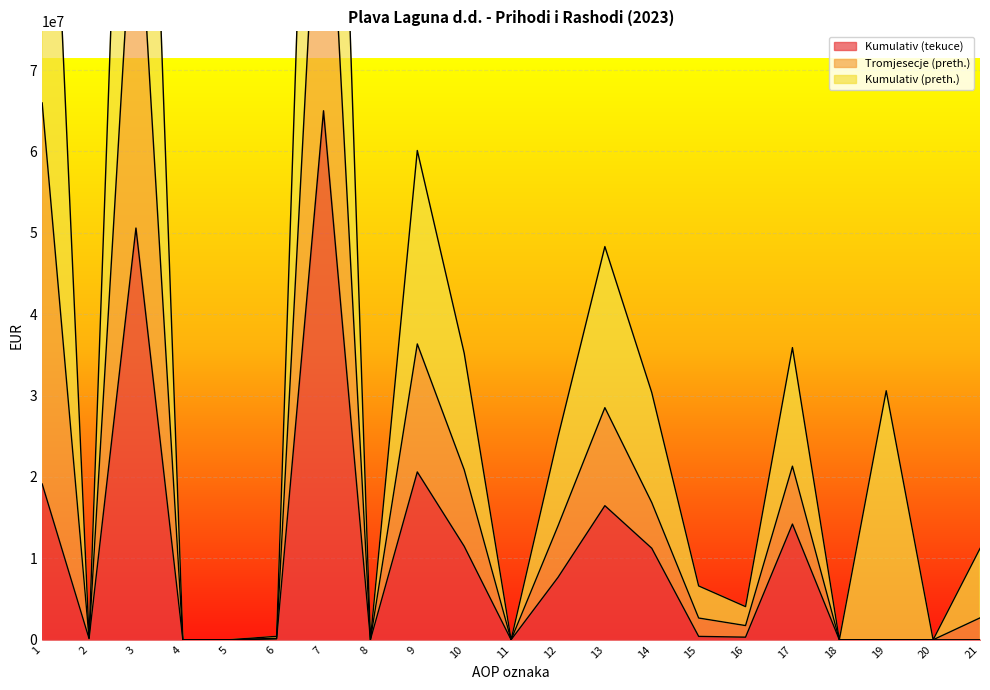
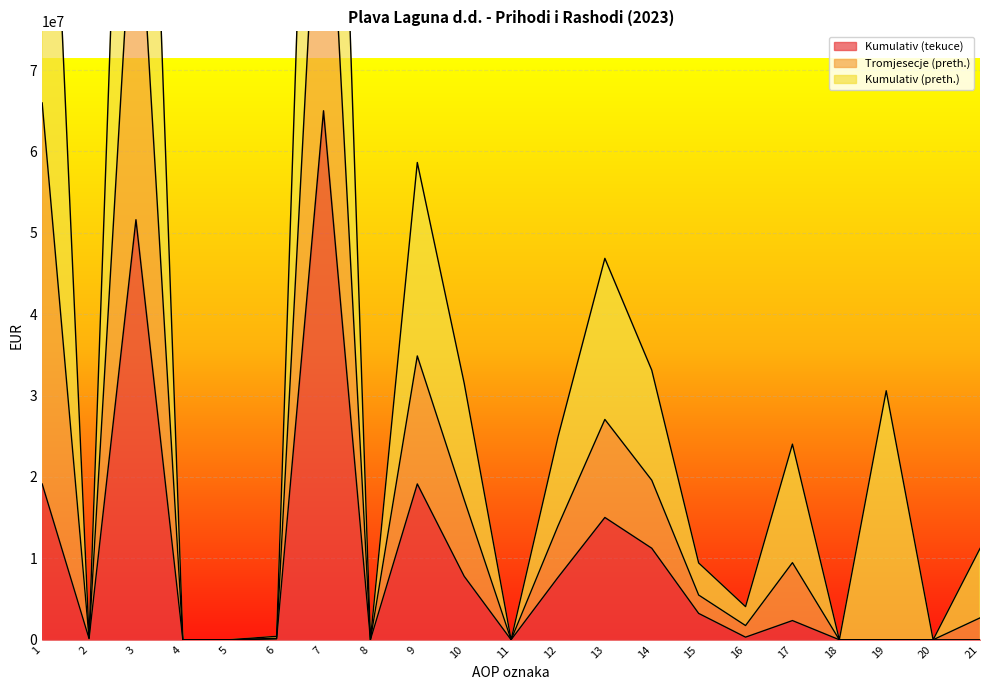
Kumulativ (tekuce), 3: 51000000 -> 52000000
Kumulativ (tekuce), 9: 21000000 -> 19000000
Kumulativ (tekuce), 10: 11000000 -> 8000000
Kumulativ (tekuce), 13: 16000000 -> 15000000
Tromjesecje (preth.), 14: 6000000 -> 8000000
Kumulativ (tekuce), 15: 0 -> 3000000
Kumulativ (tekuce), 17: 14000000 -> 2000000
